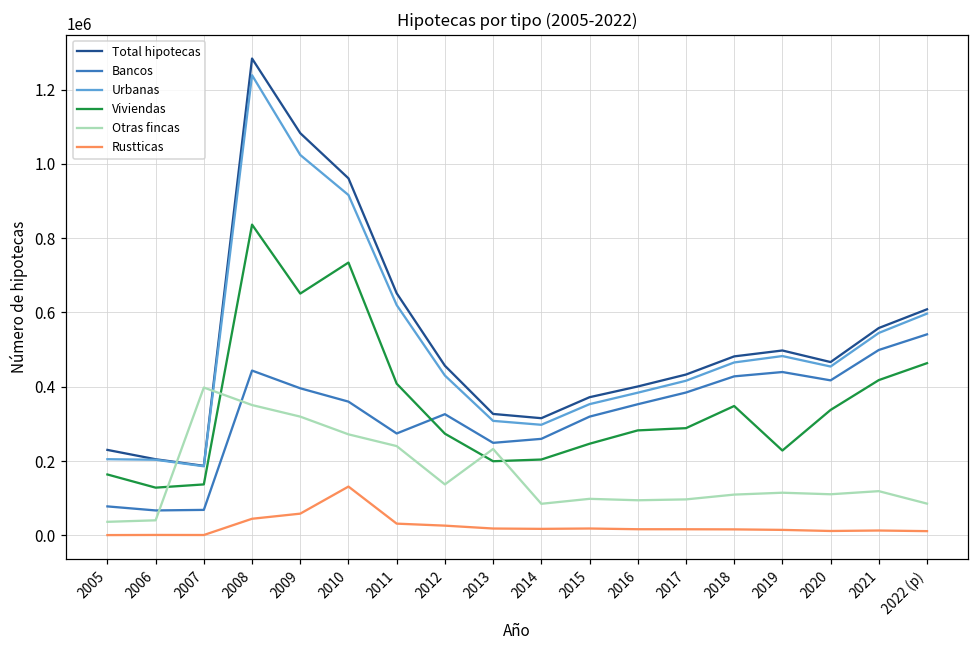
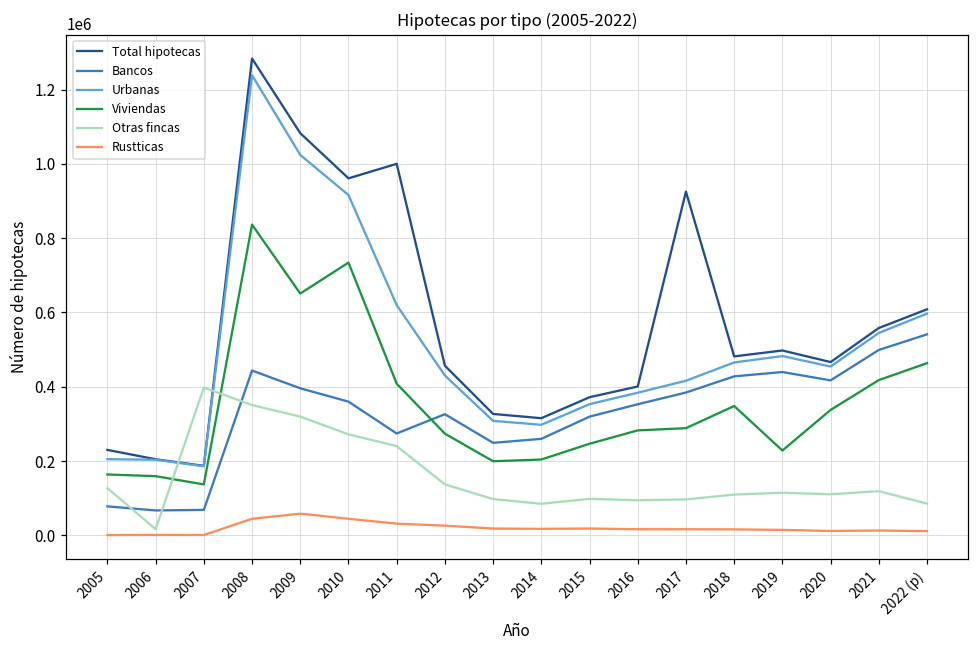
Otras fincas, 2005: 40000 -> 130000
Viviendas, 2006: 130000 -> 160000
Otras fincas, 2006: 40000 -> 20000
Rustticas, 2010: 130000 -> 40000
Total hipotecas, 2011: 650000 -> 1000000
Otras fincas, 2013: 230000 -> 100000
Total hipotecas, 2017: 430000 -> 930000
